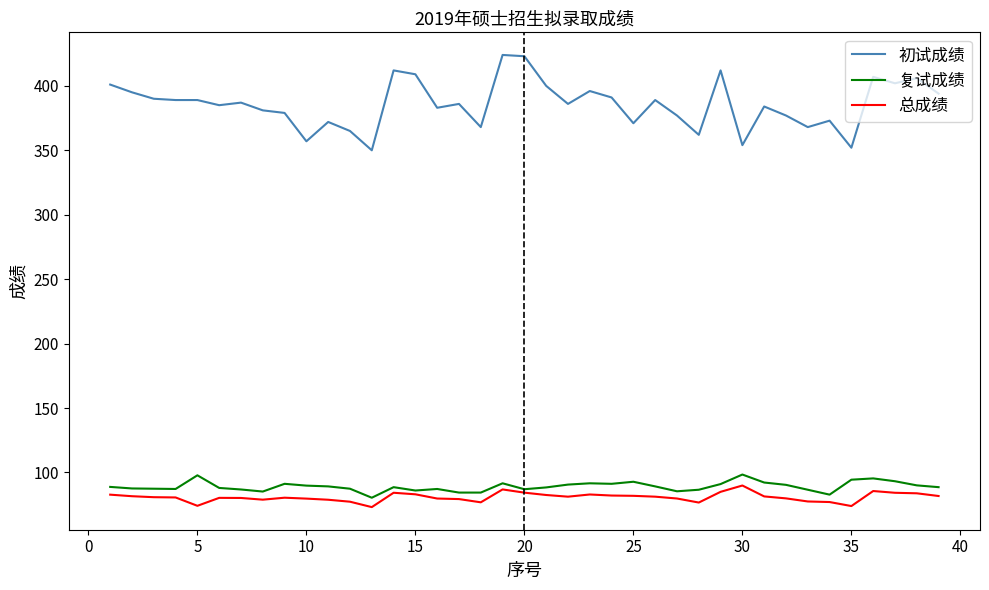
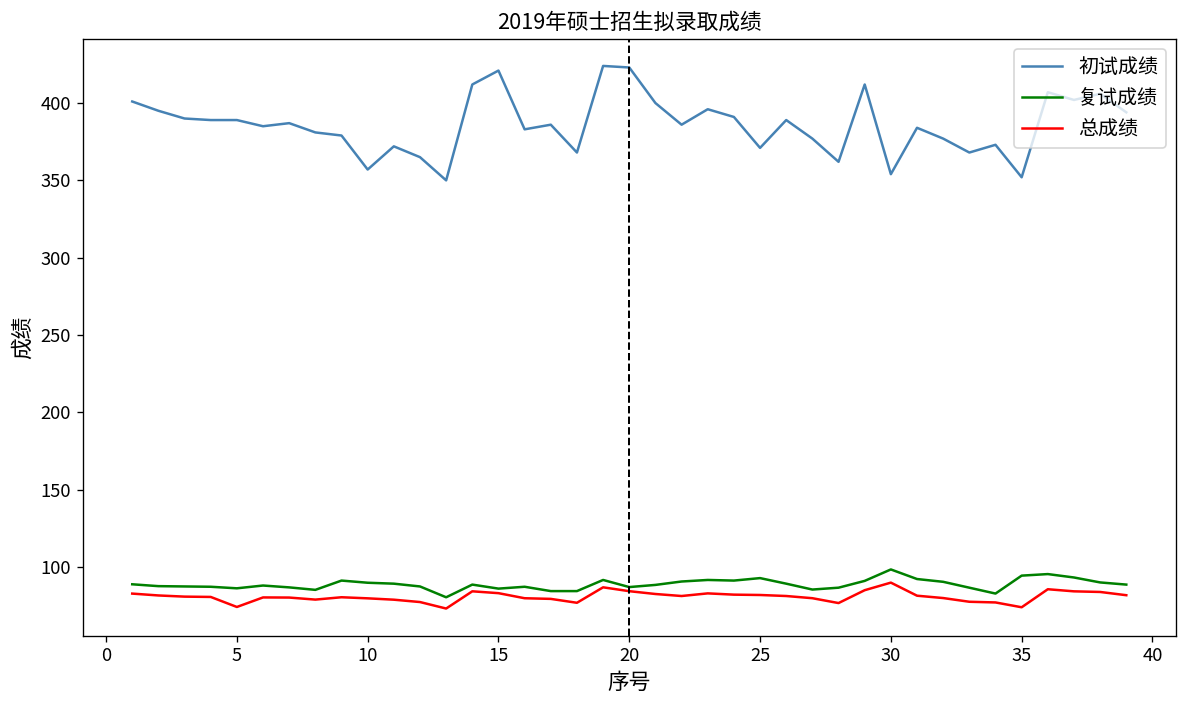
复试成绩, 5: 98 -> 86
初试成绩, 15: 409 -> 421
